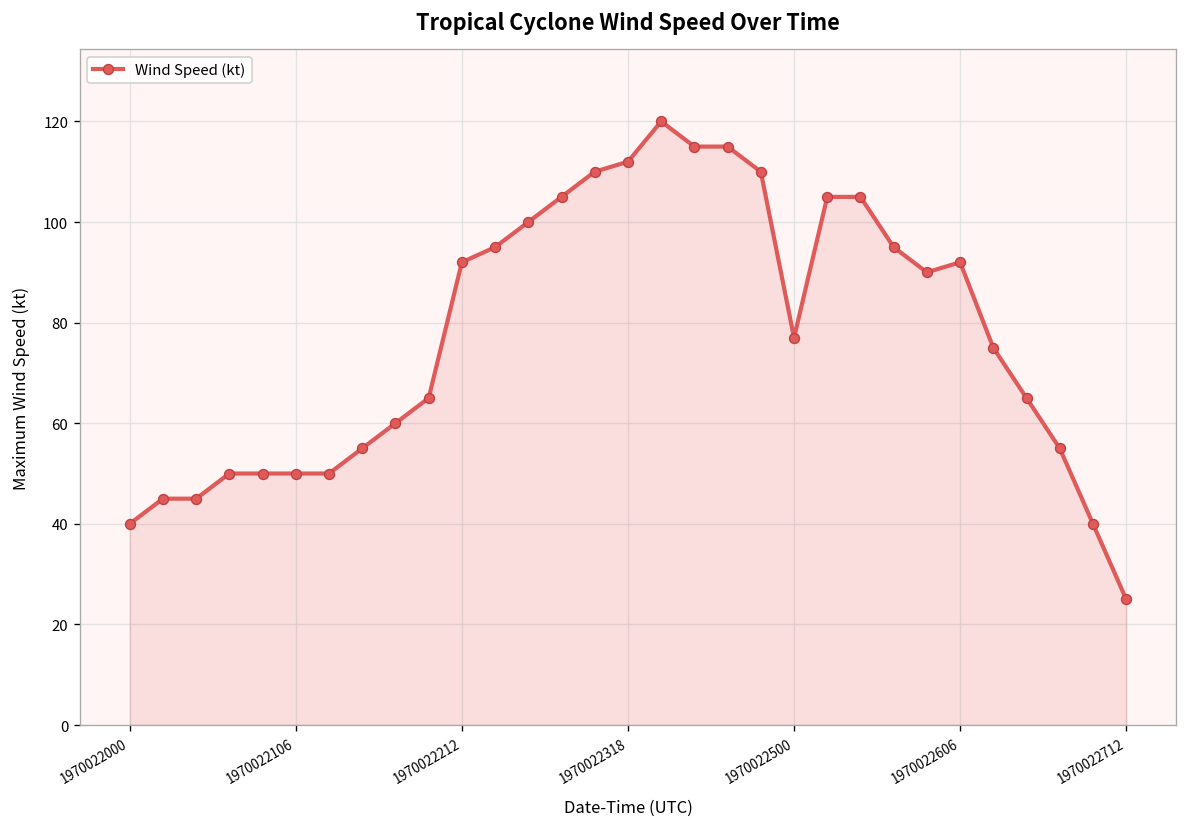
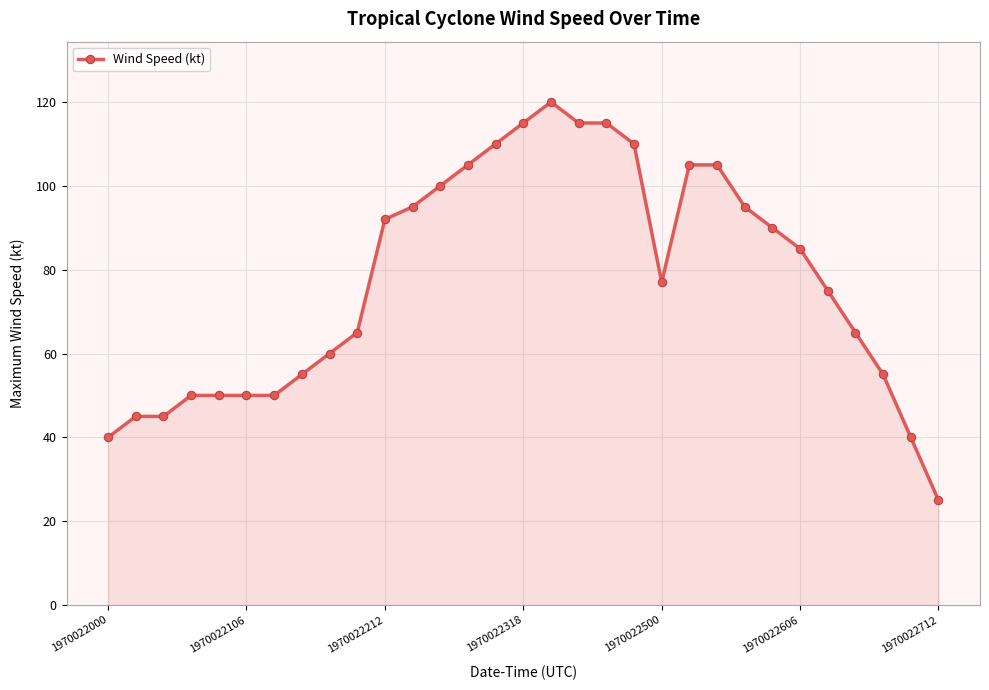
1970022318: 112 -> 115
1970022606: 92 -> 85
